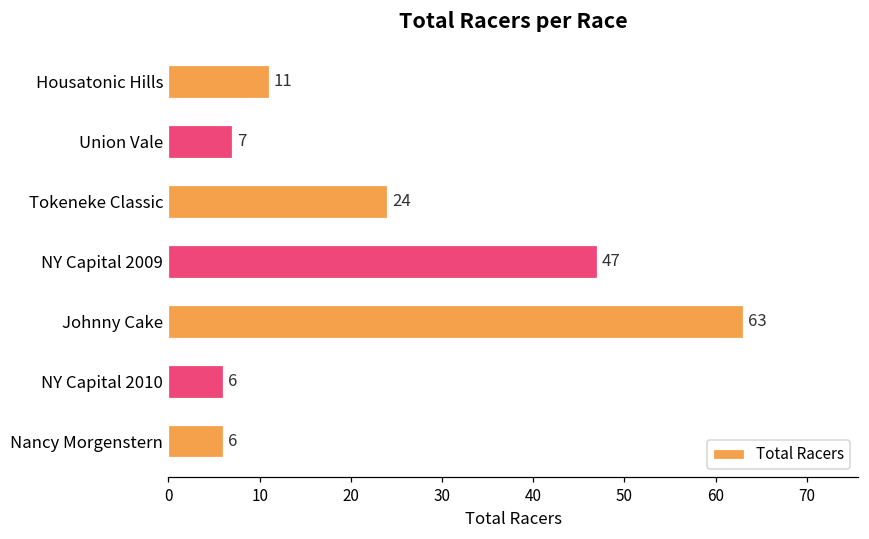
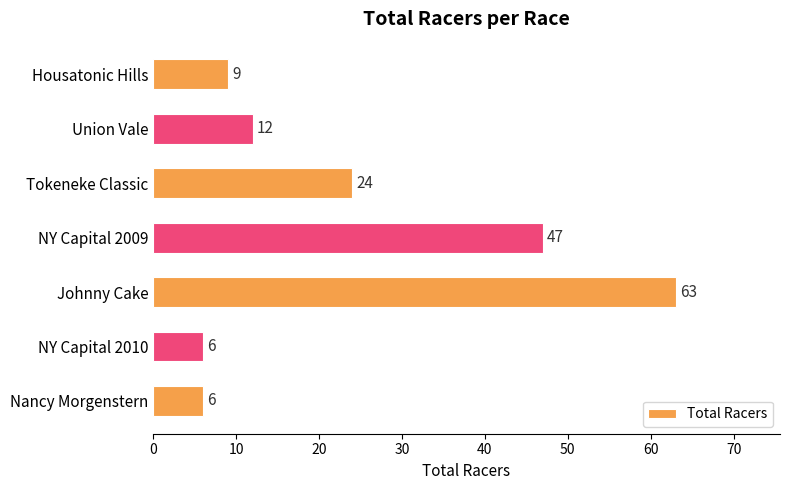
Housatonic Hills: 11 -> 9
Union Vale: 7 -> 12
